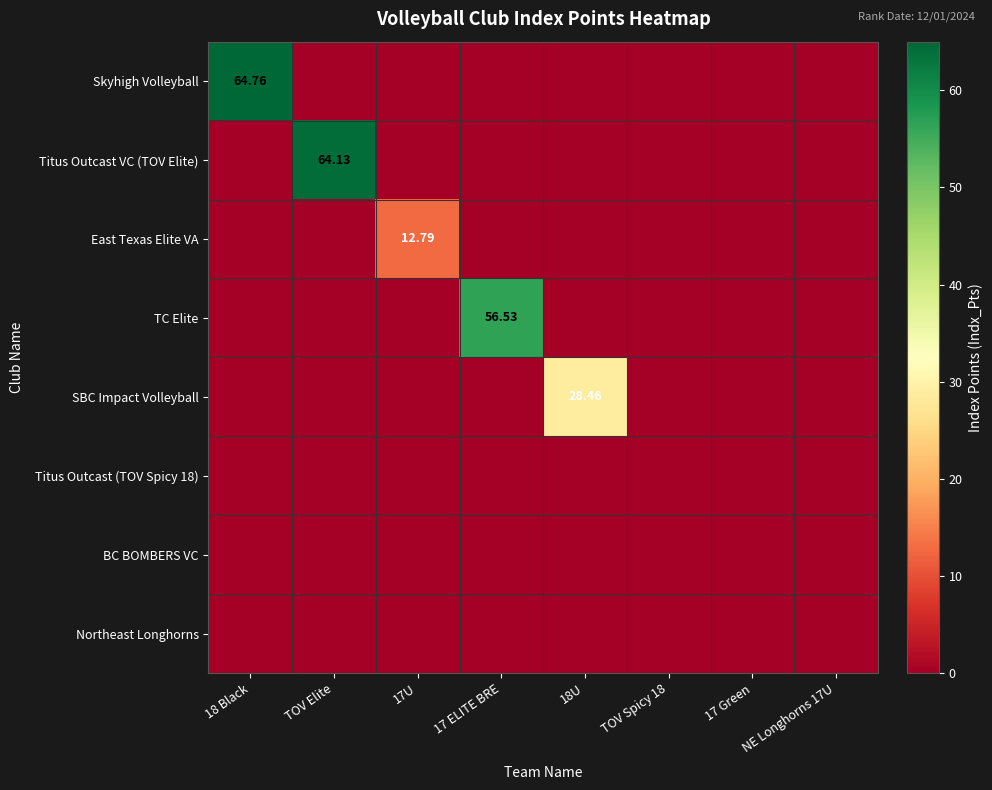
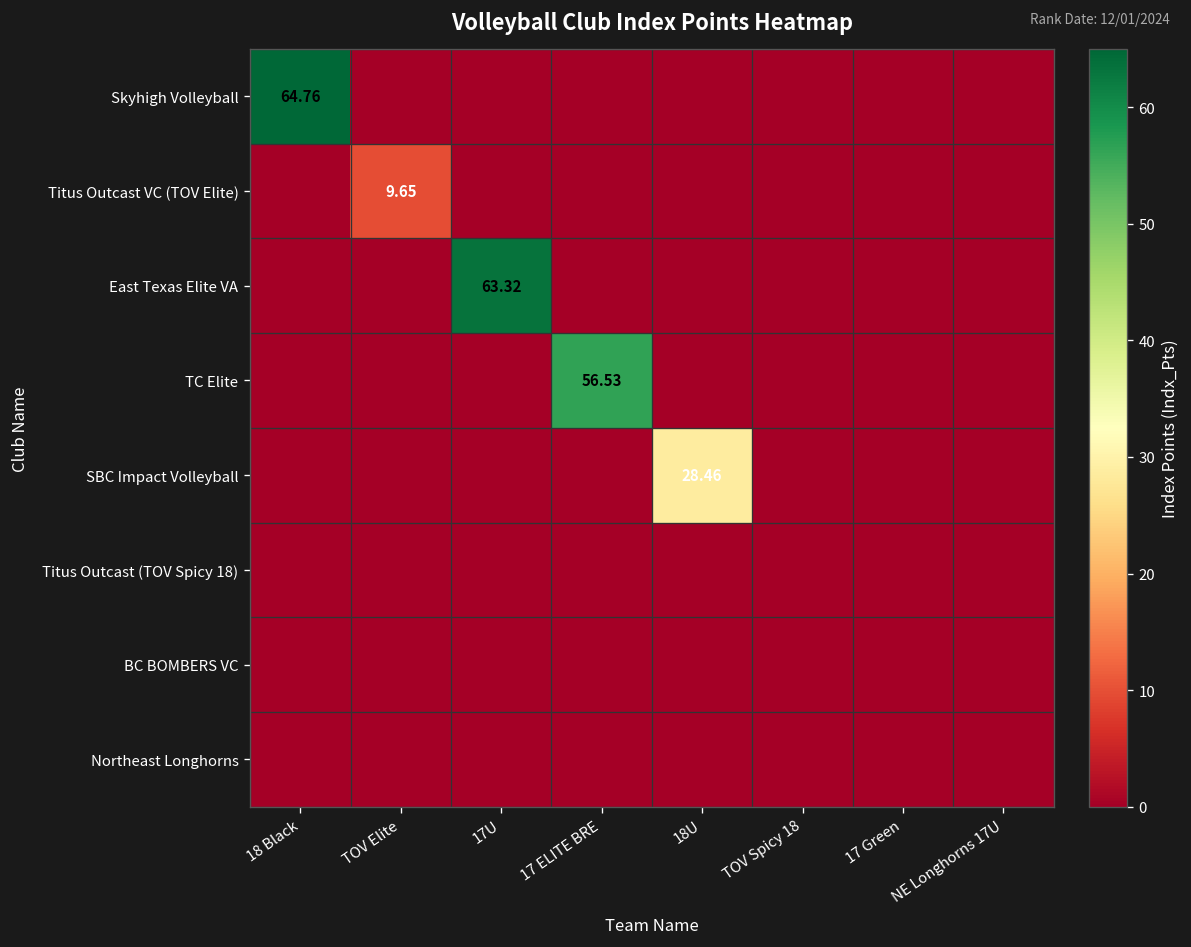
Titus Outcast VC (TOV Elite), TOV Elite: 64.13 -> 9.65
East Texas Elite VA, 17U: 12.79 -> 63.32
